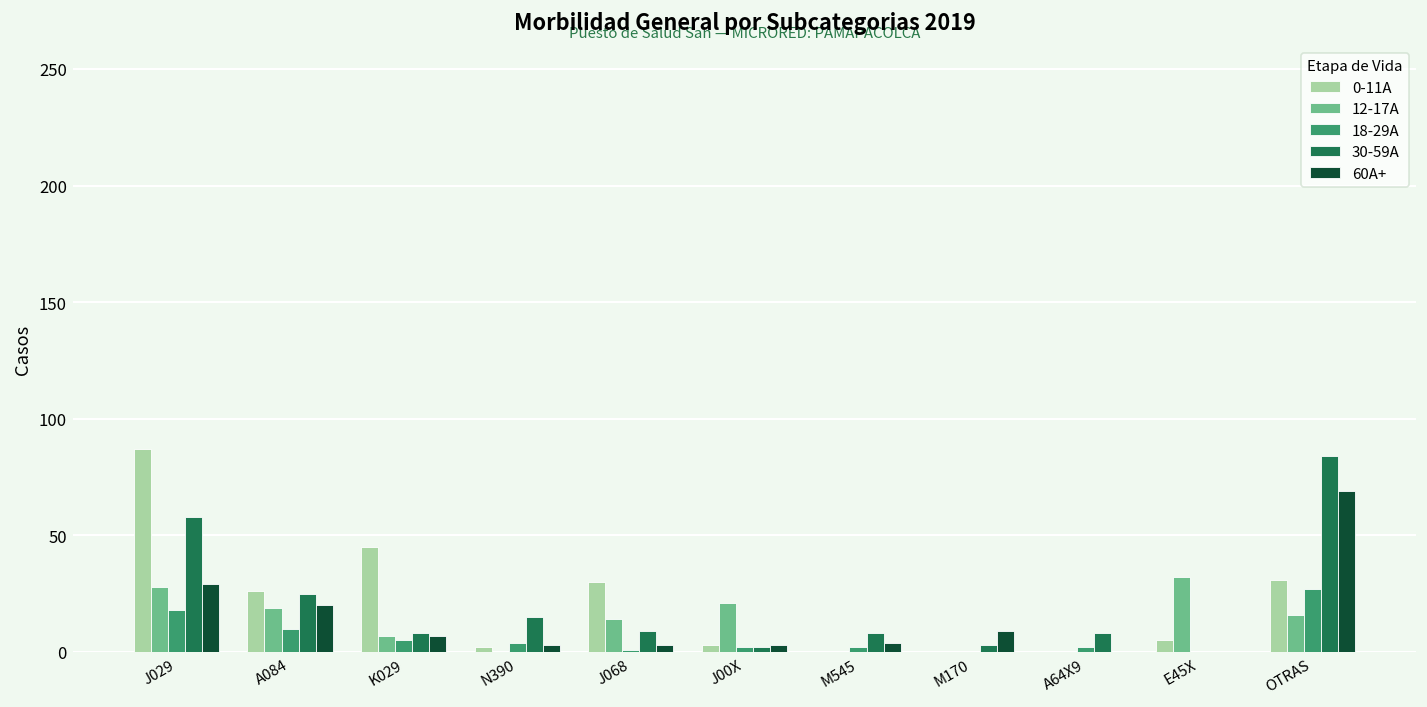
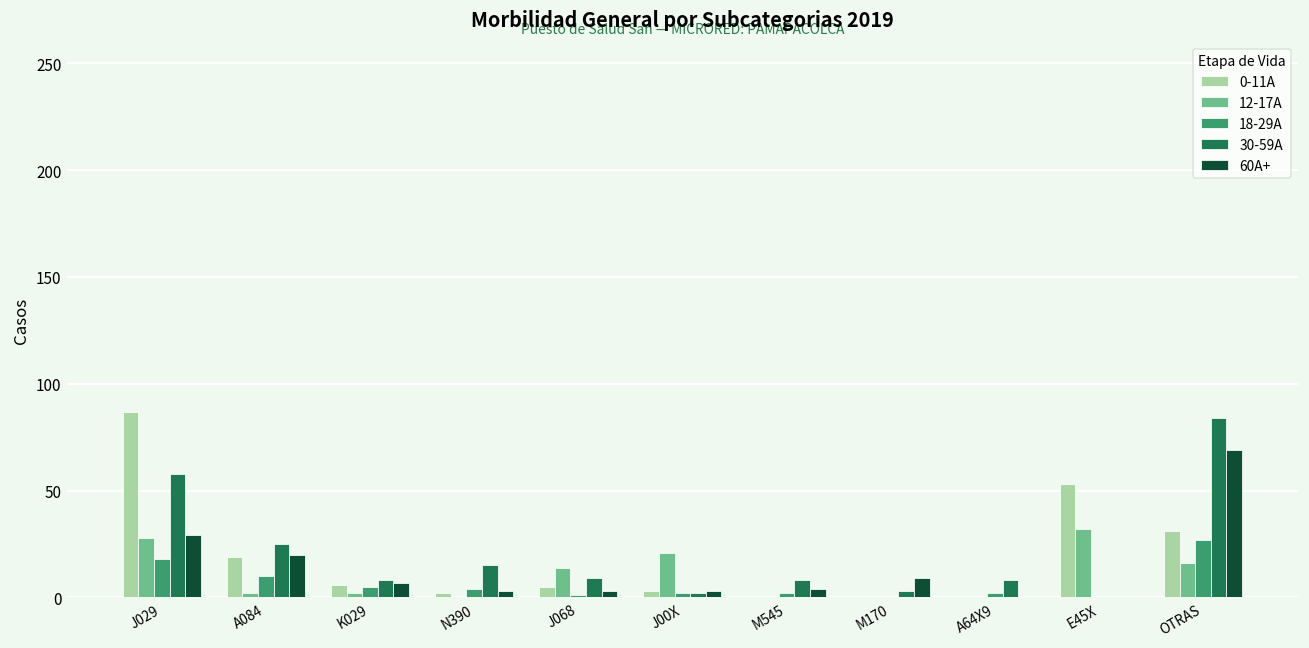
0-11A, A084: 26 -> 19
12-17A, A084: 19 -> 2
0-11A, K029: 45 -> 6
12-17A, K029: 7 -> 2
0-11A, J068: 30 -> 5
0-11A, E45X: 5 -> 53
